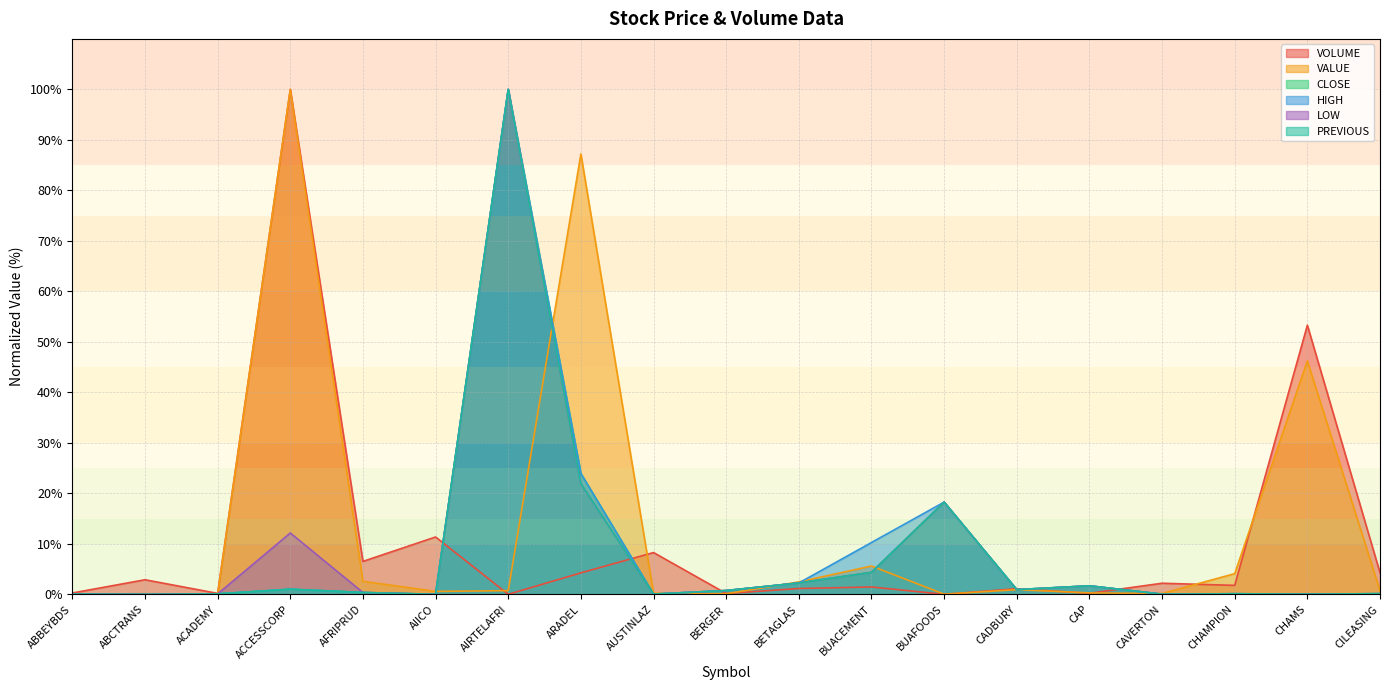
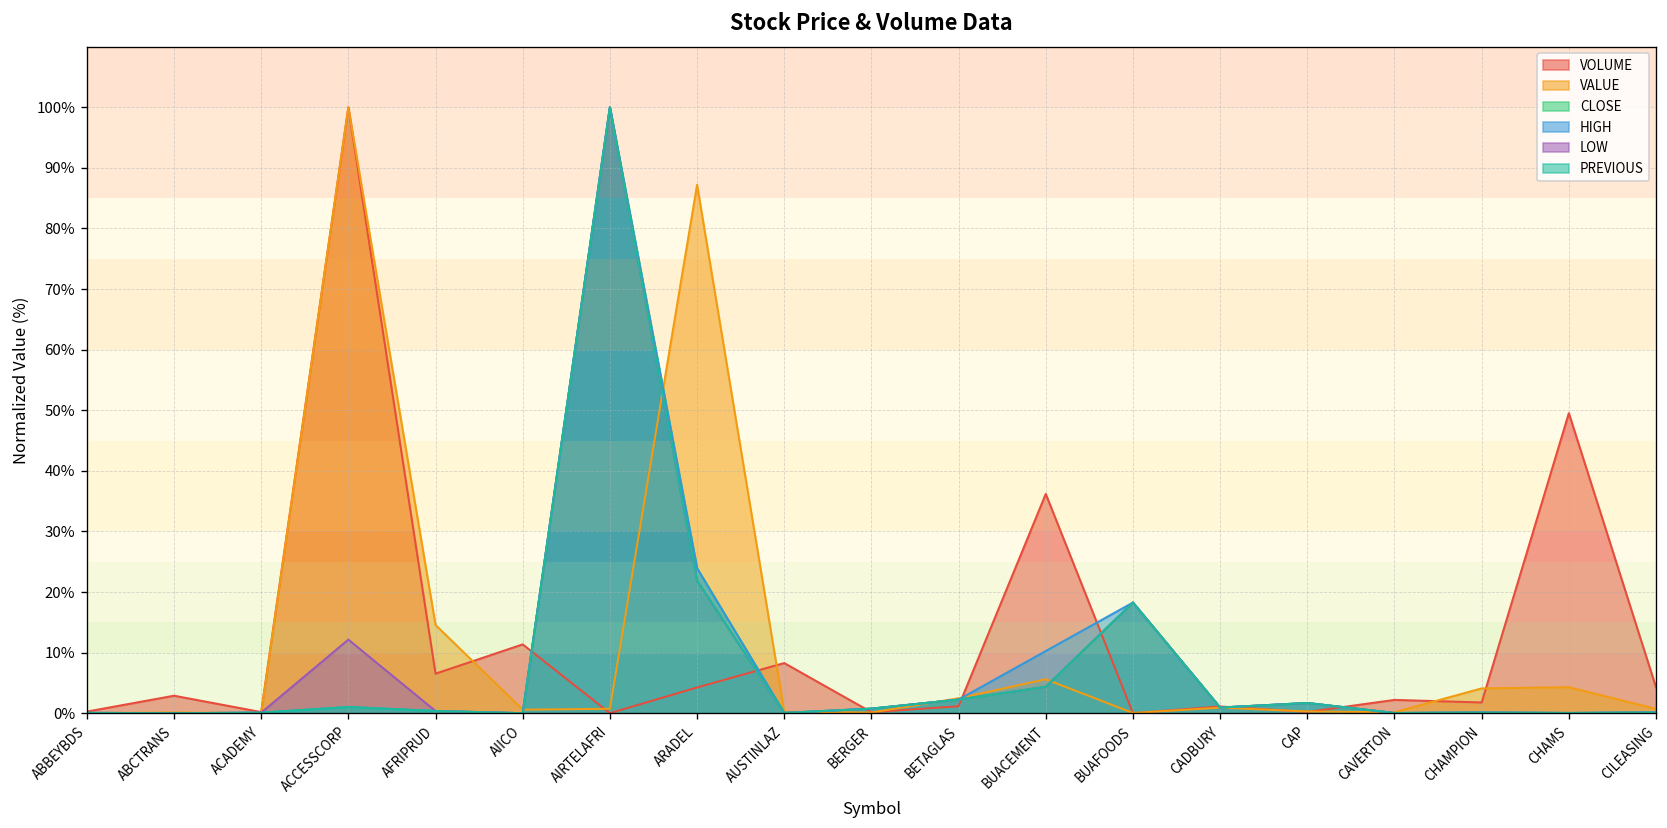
VALUE, AFRIPRUD: 3% -> 15%
VOLUME, BUACEMENT: 1% -> 36%
VOLUME, CHAMS: 53% -> 50%
VALUE, CHAMS: 46% -> 4%
